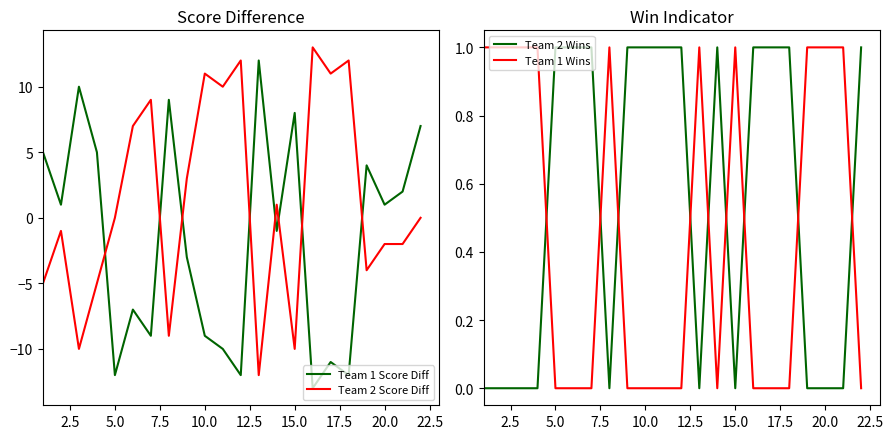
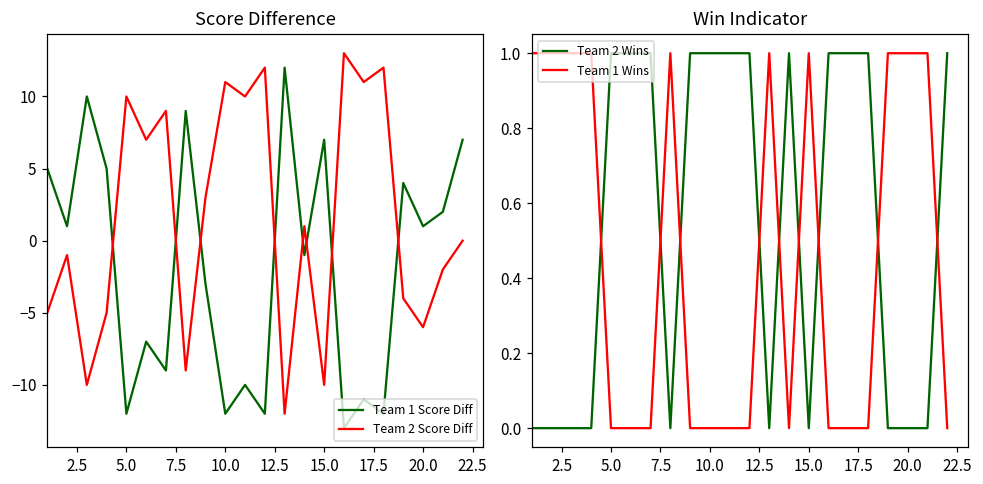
Score Difference, Team 2 Score Diff, 5.0: 0 -> 10
Score Difference, Team 1 Score Diff, 10.0: -9 -> -12
Score Difference, Team 1 Score Diff, 15.0: 8 -> 7
Score Difference, Team 2 Score Diff, 20.0: -2 -> -6
